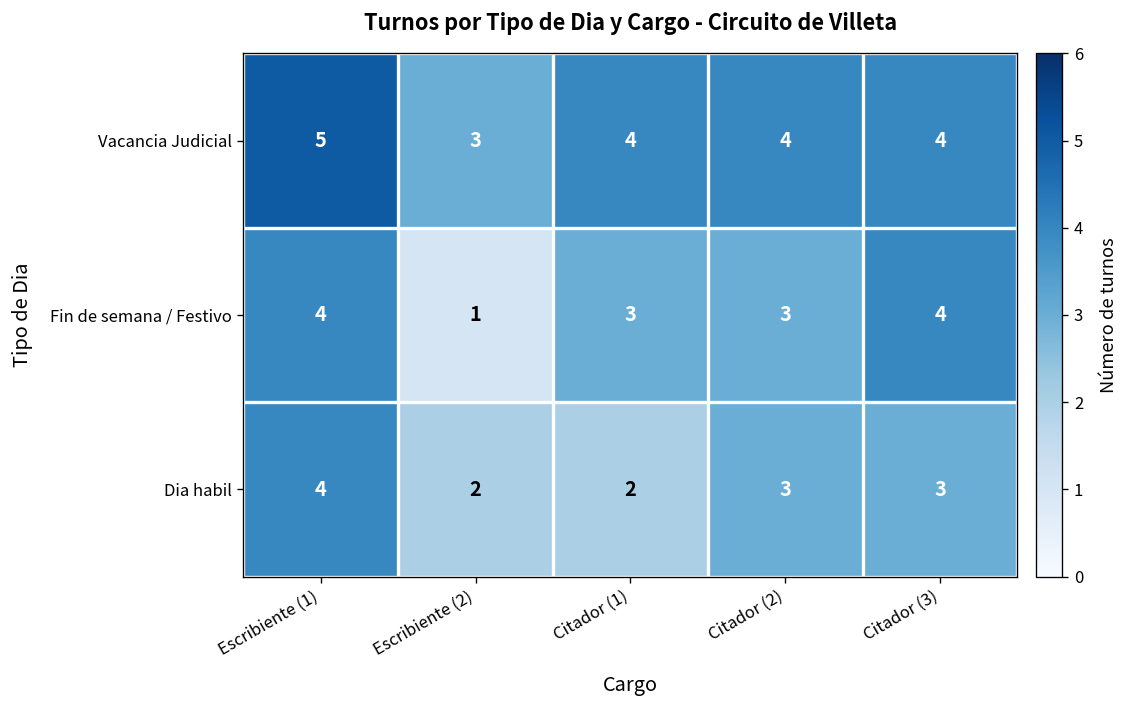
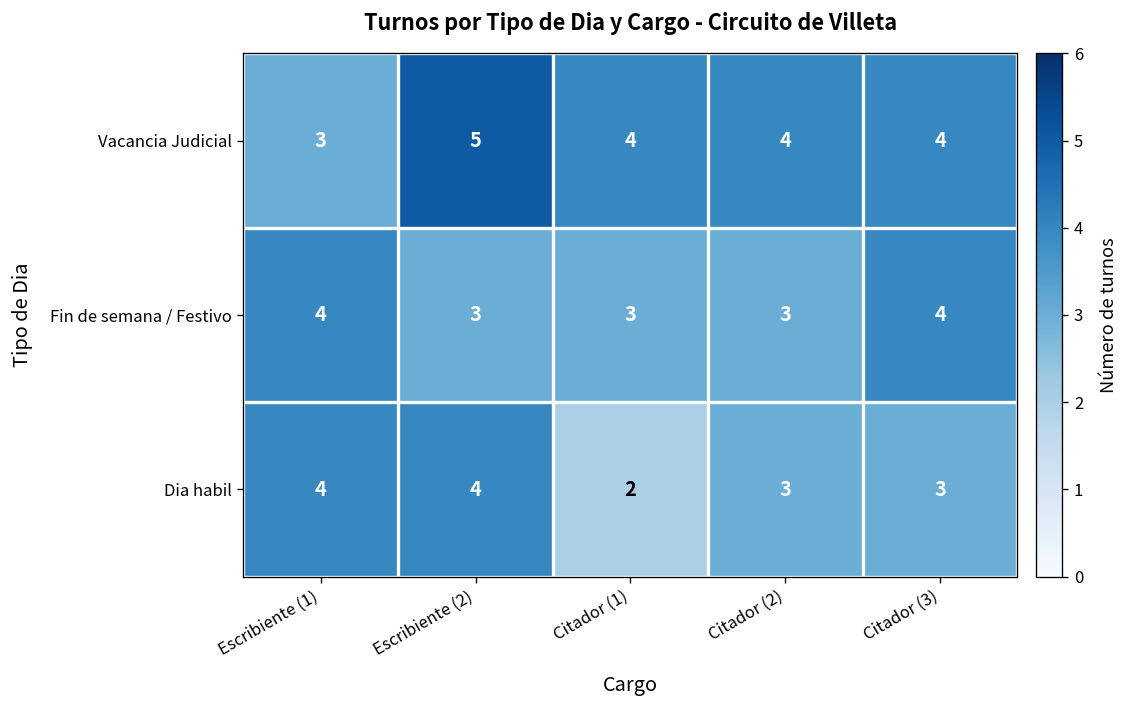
Vacancia Judicial, Escribiente (1): 5 -> 3
Vacancia Judicial, Escribiente (2): 3 -> 5
Fin de semana / Festivo, Escribiente (2): 1 -> 3
Dia habil, Escribiente (2): 2 -> 4
